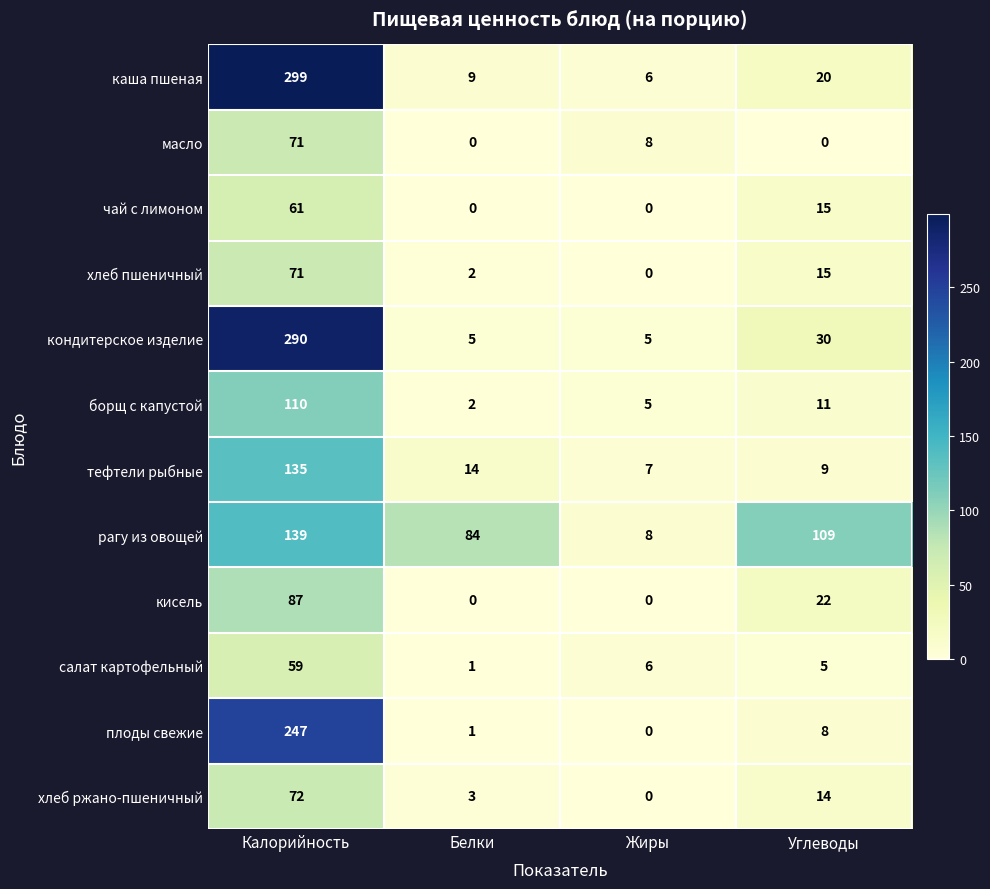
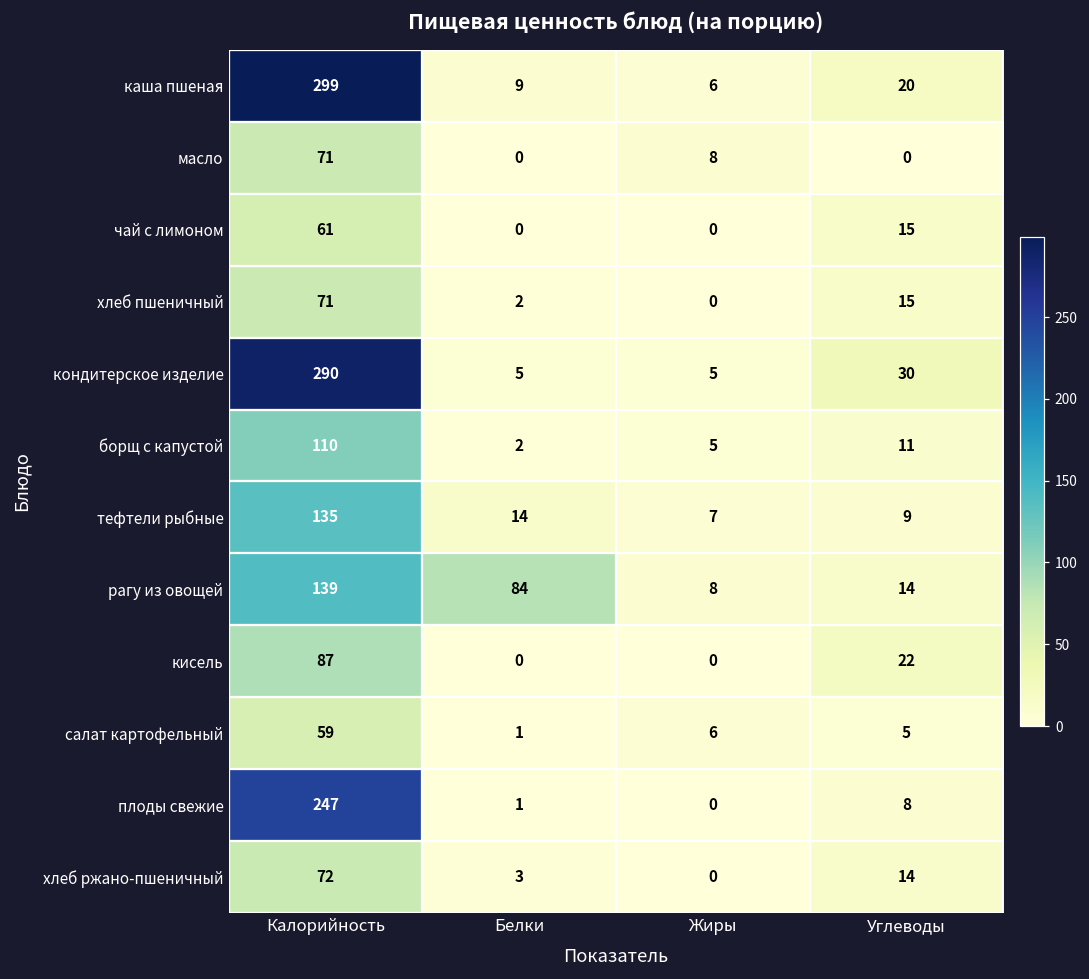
рагу из овощей, Углеводы: 109 -> 14
